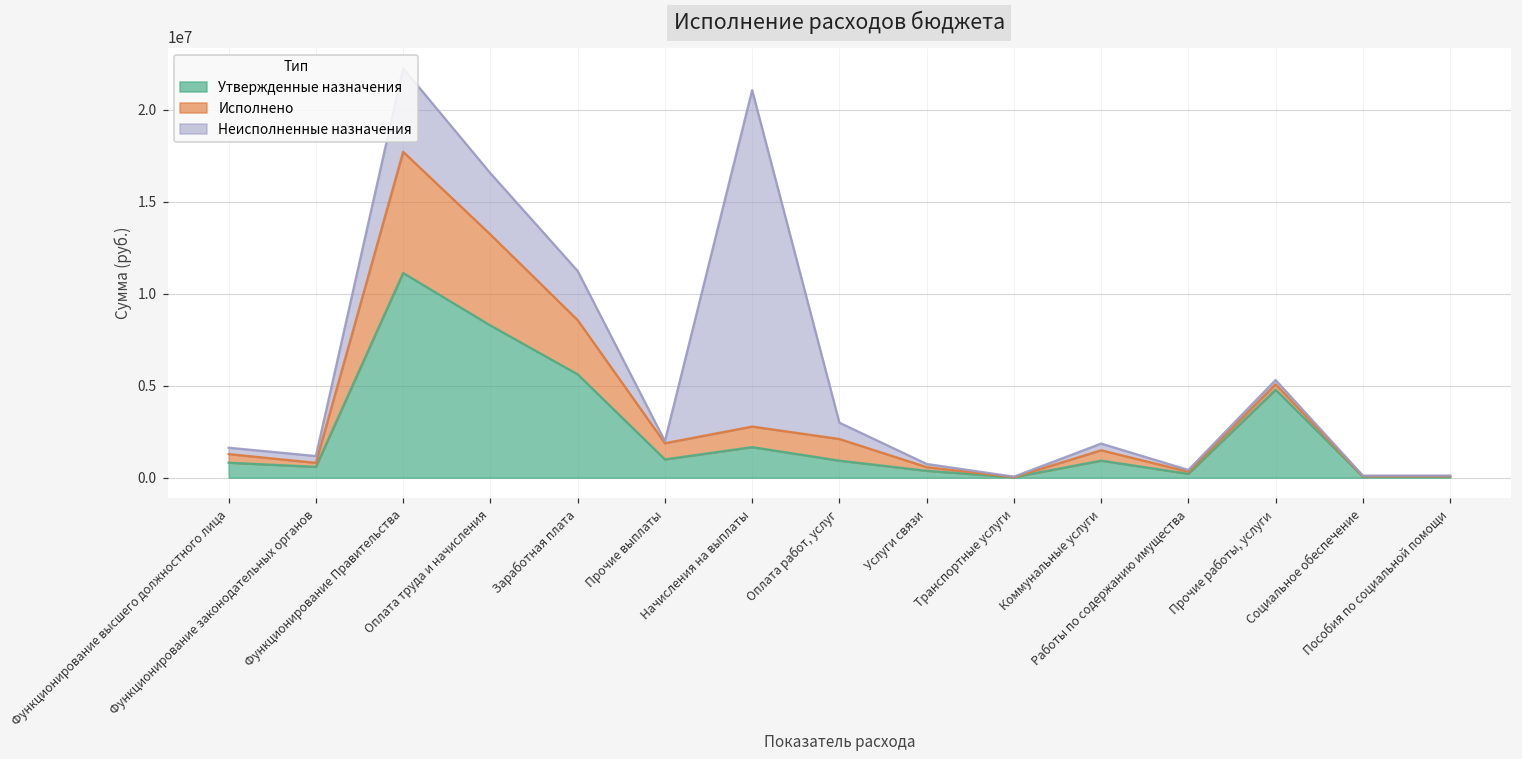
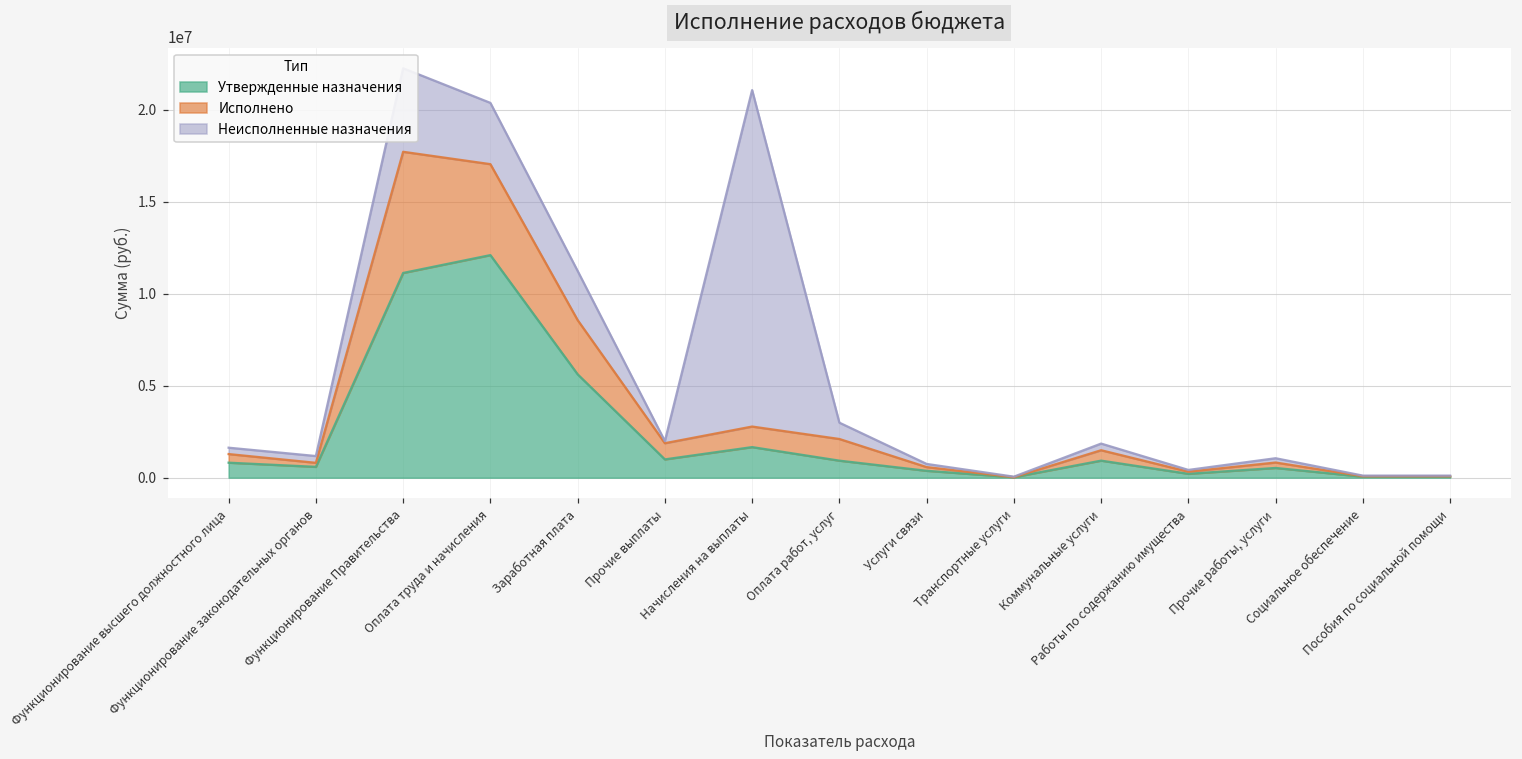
Утвержденные назначения, Оплата труда и начисления: 8300000 -> 12100000
Утвержденные назначения, Прочие работы, услуги: 4800000 -> 500000
